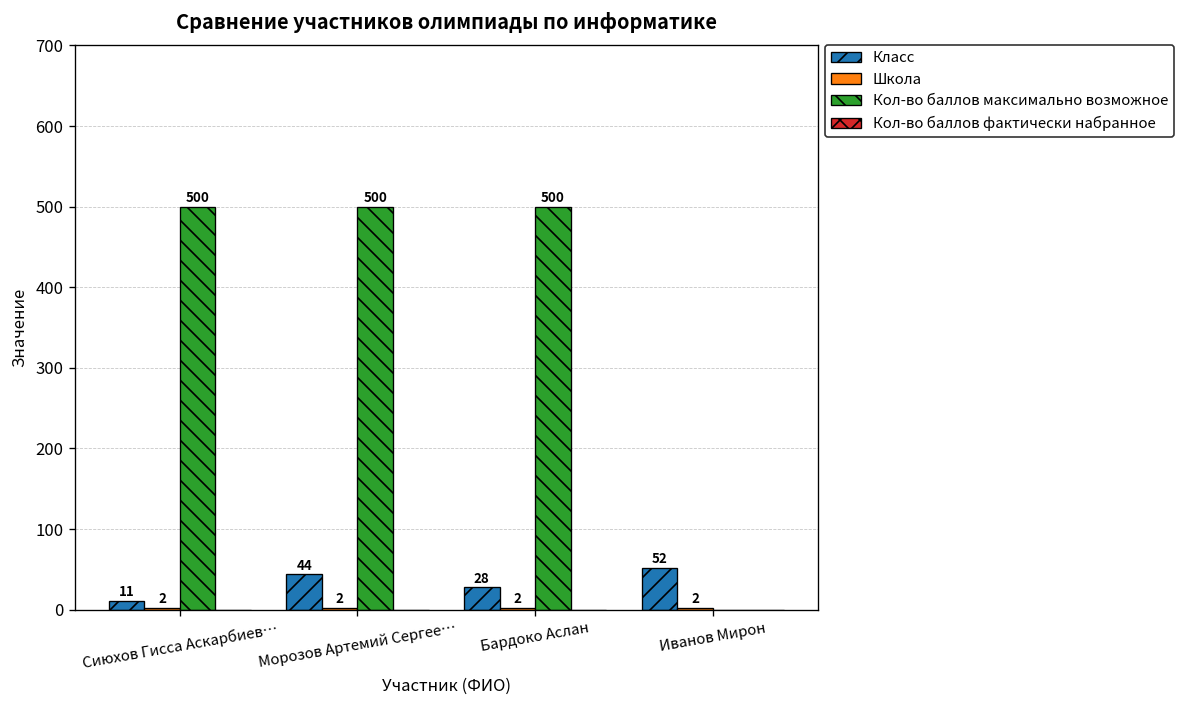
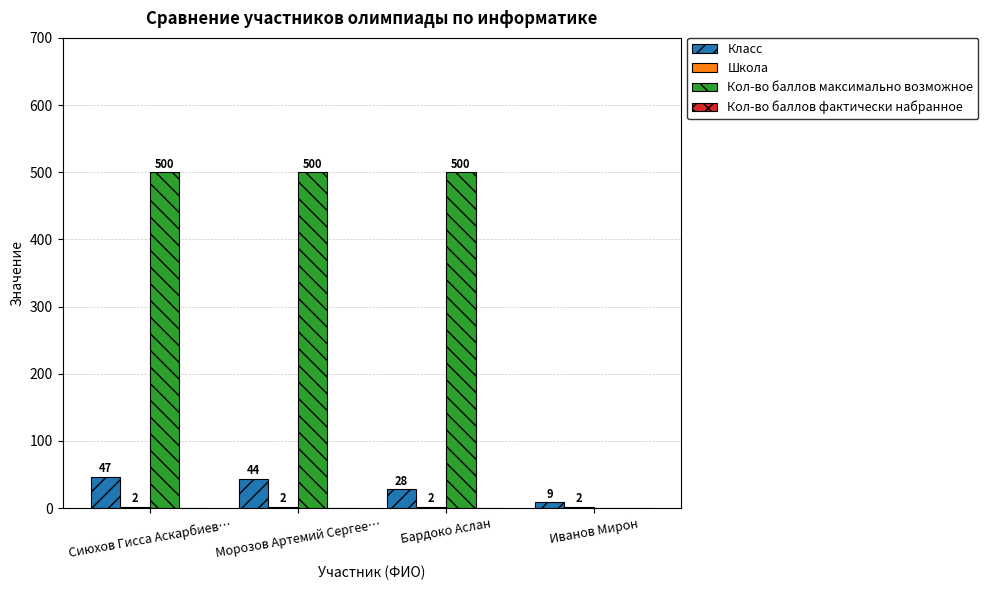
Класс, Сиюхов Гисса Аскарбиев…: 11 -> 47
Класс, Иванов Мирон: 52 -> 9
